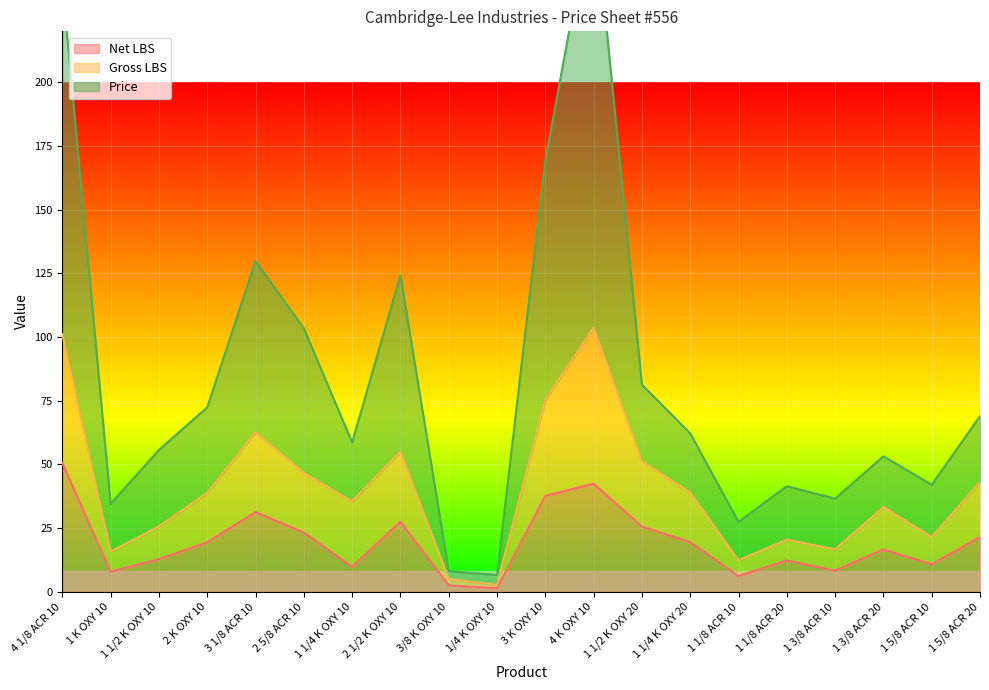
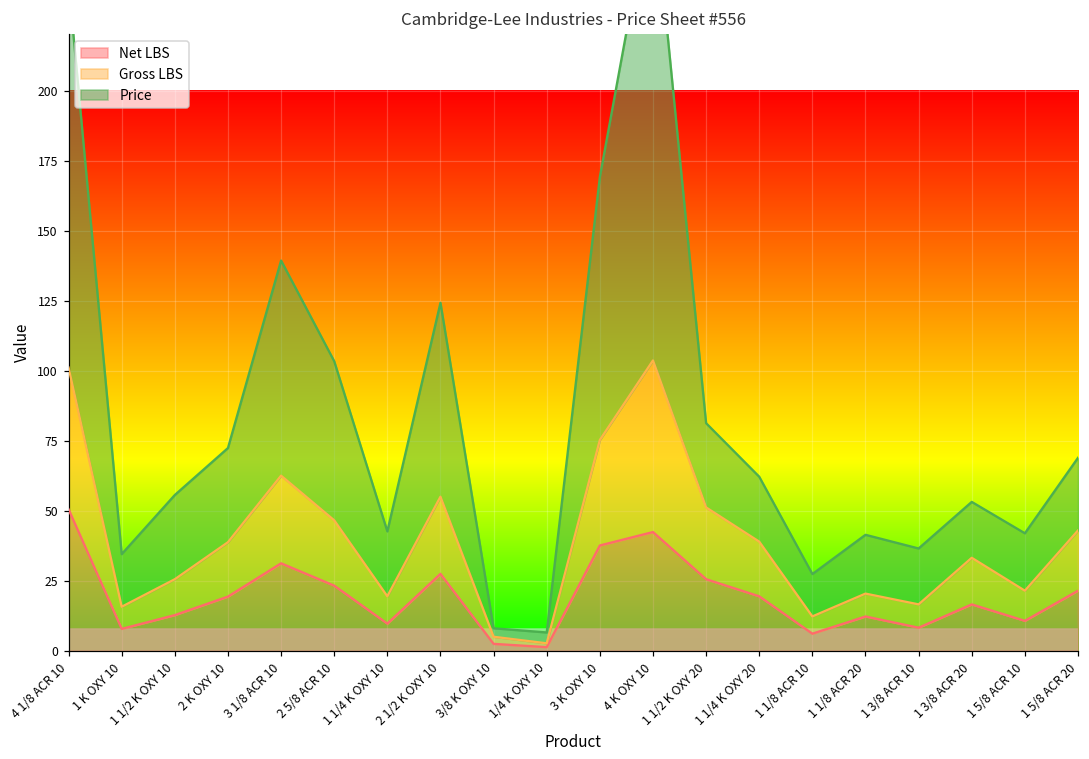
Price, 3 1/8 ACR 10: 67 -> 77
Gross LBS, 1 1/4 K OXY 10: 26 -> 10
